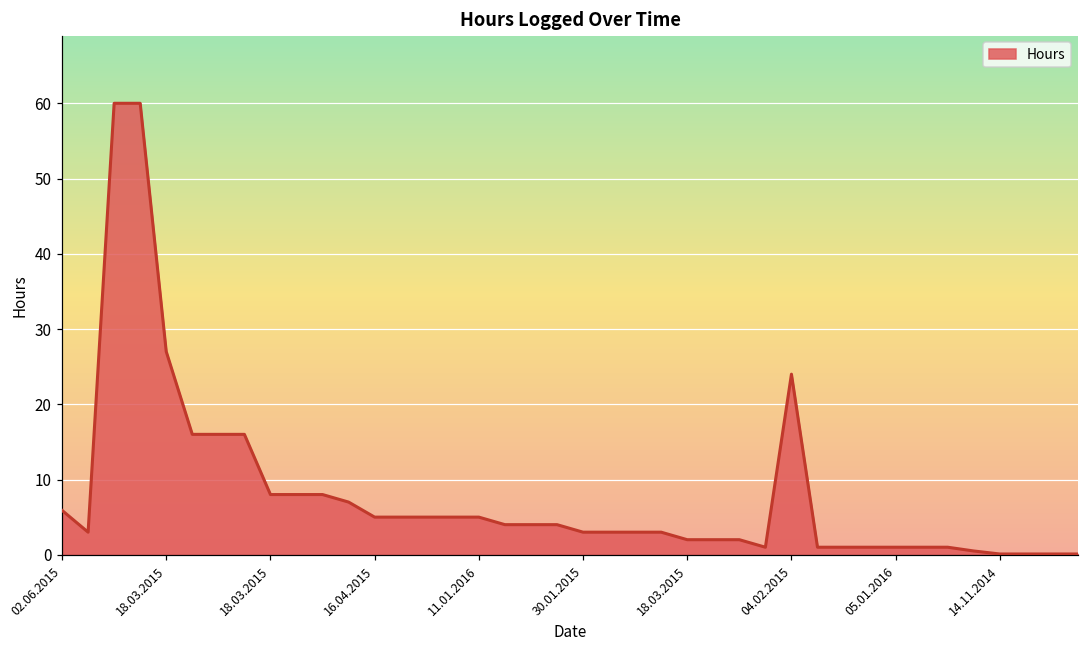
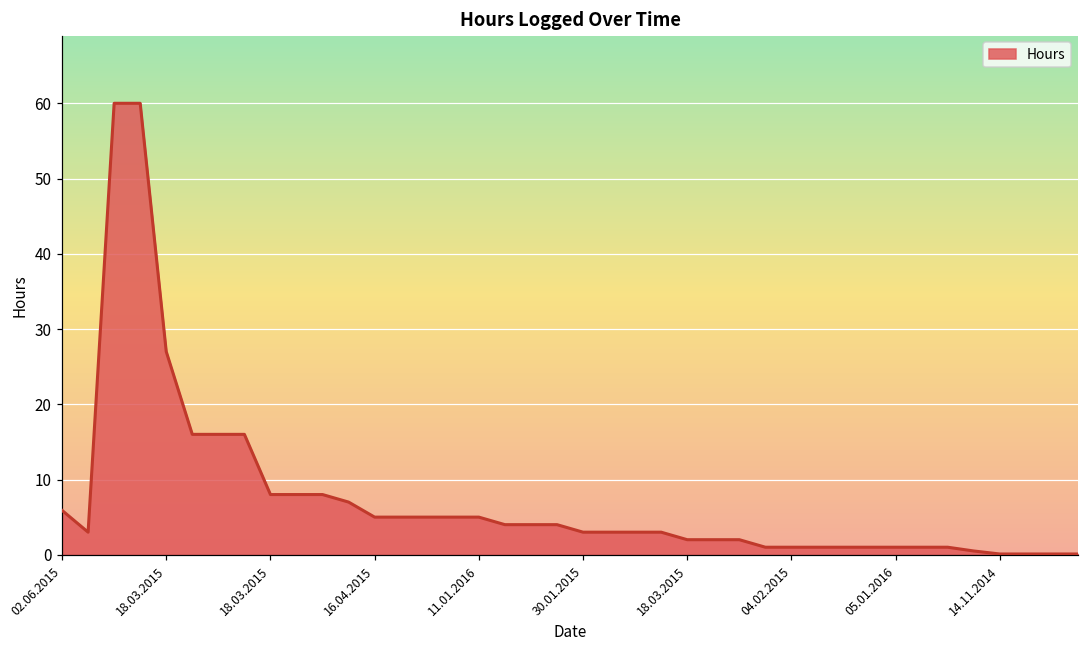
04.02.2015: 24 -> 1
